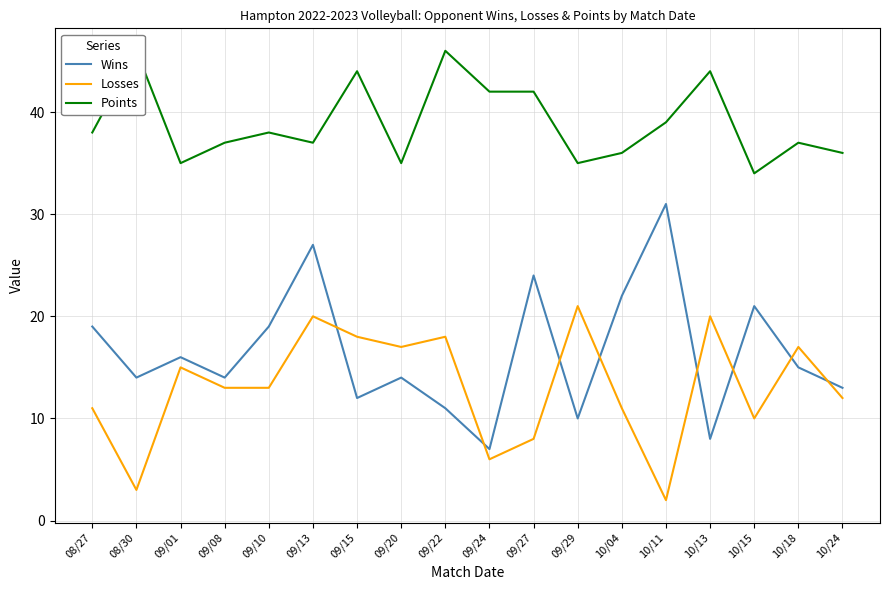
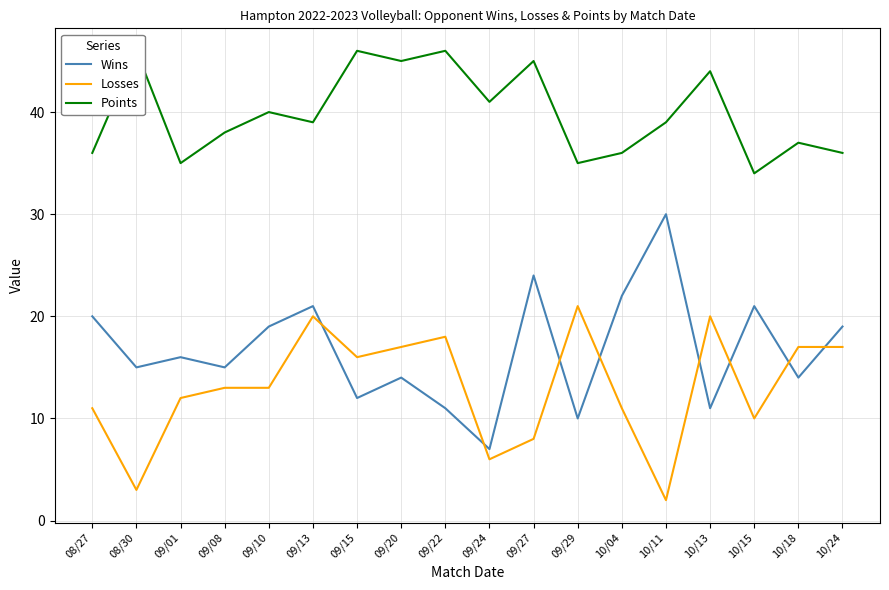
Wins, 08/27: 19 -> 20
Points, 08/27: 38 -> 36
Wins, 08/30: 14 -> 15
Losses, 09/01: 15 -> 12
Wins, 09/08: 14 -> 15
Points, 09/08: 37 -> 38
Points, 09/10: 38 -> 40
Wins, 09/13: 27 -> 21
Points, 09/13: 37 -> 39
Losses, 09/15: 18 -> 16
Points, 09/15: 44 -> 46
Points, 09/20: 35 -> 45
Points, 09/24: 42 -> 41
Points, 09/27: 42 -> 45
Wins, 10/11: 31 -> 30
Wins, 10/13: 8 -> 11
Wins, 10/18: 15 -> 14
Wins, 10/24: 13 -> 19
Losses, 10/24: 12 -> 17
